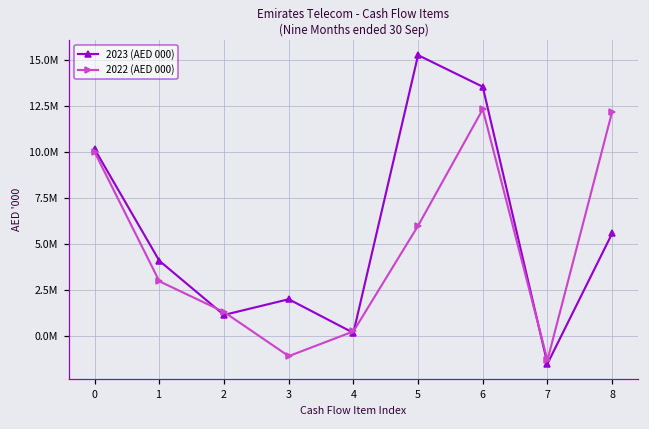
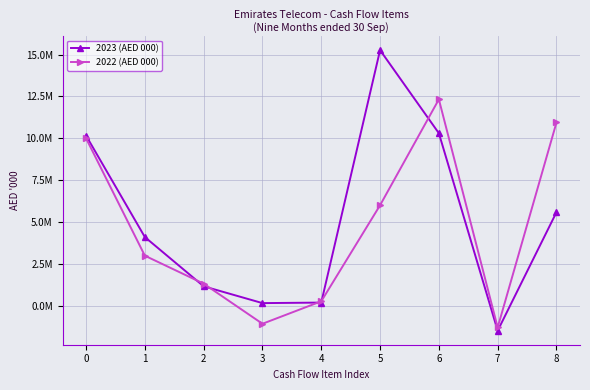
2023 (AED 000), 3: 2000000 -> 100000
2023 (AED 000), 6: 13600000 -> 10300000
2022 (AED 000), 8: 12200000 -> 10900000
